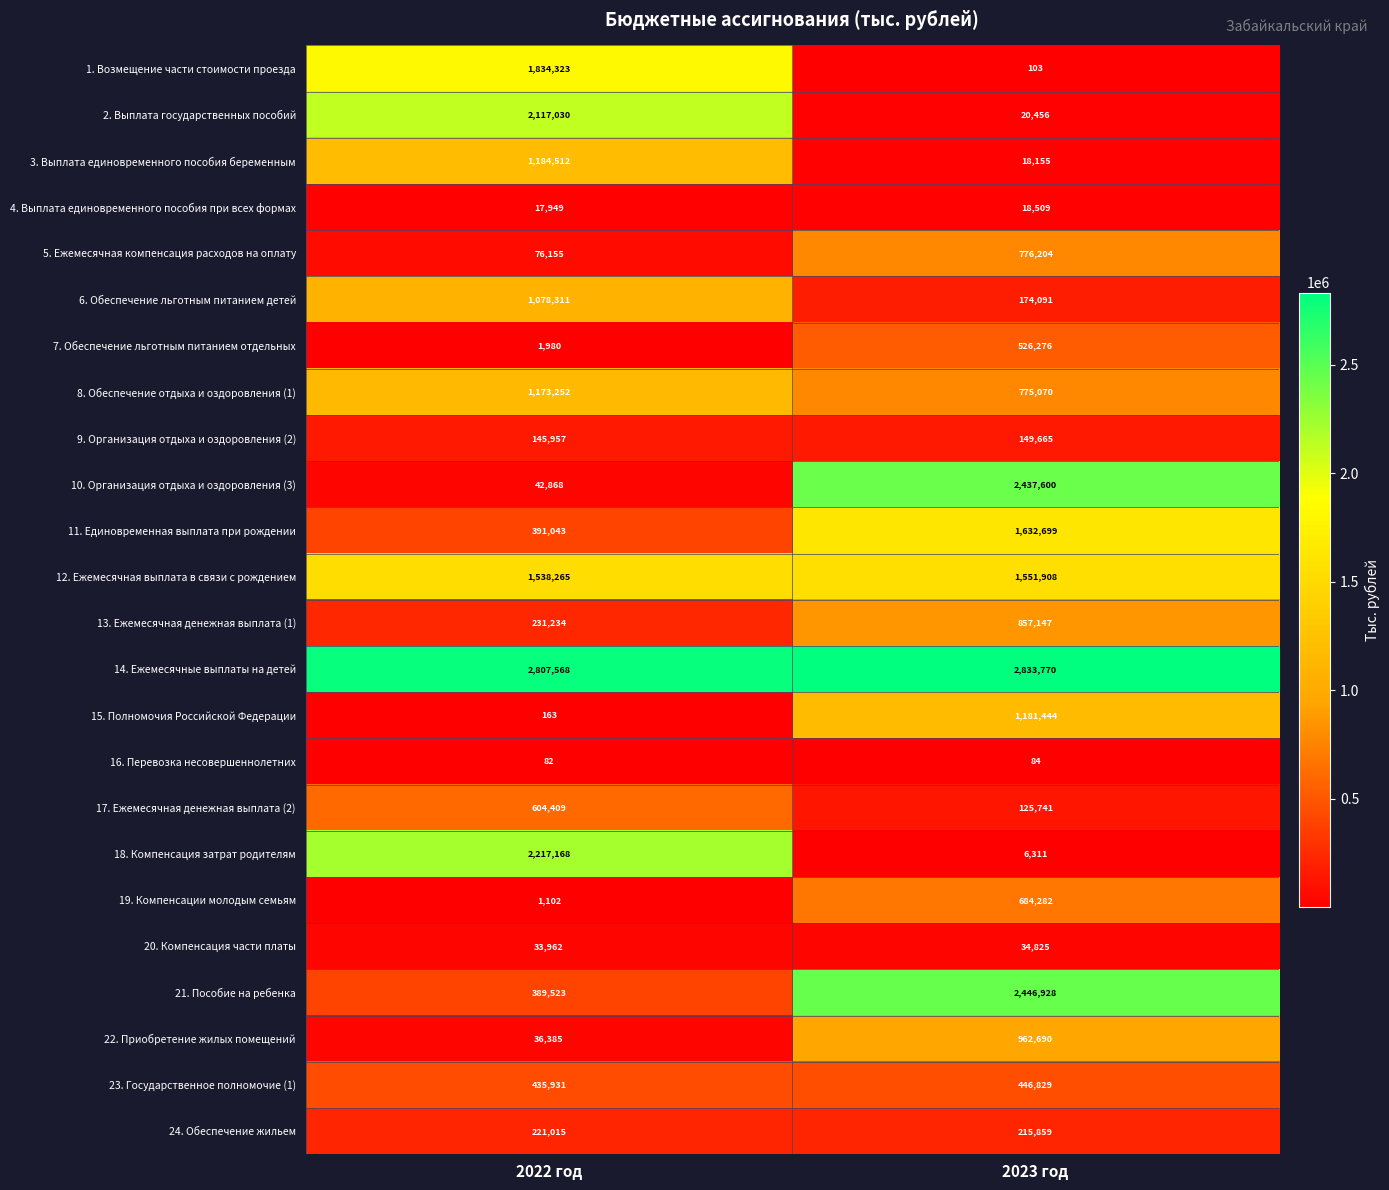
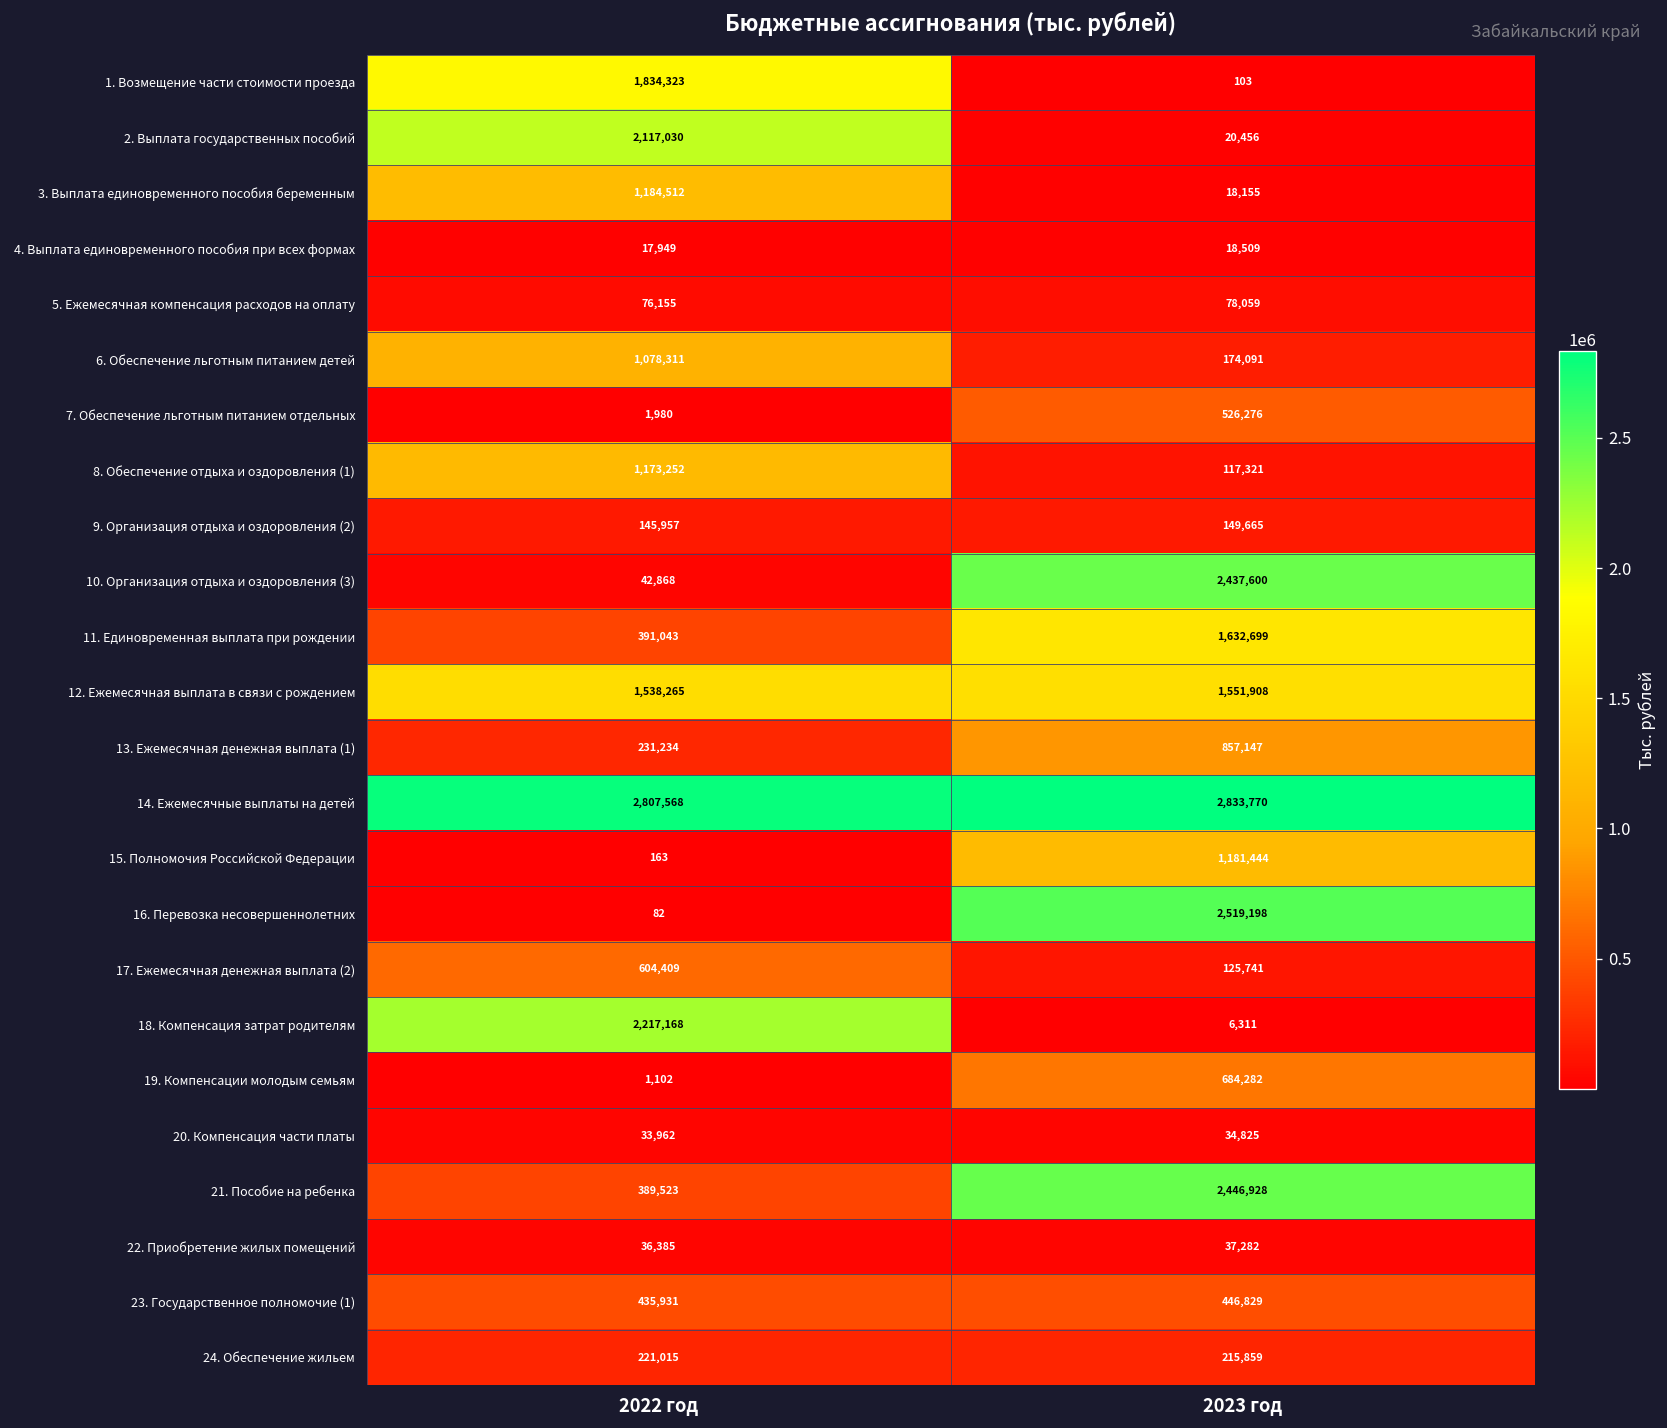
5. Ежемесячная компенсация расходов на оплату, 2023 год: 776,204 -> 78,059
8. Обеспечение отдыха и оздоровления (1), 2023 год: 775,070 -> 117,321
16. Перевозка несовершеннолетних, 2023 год: 84 -> 2,519,198
22. Приобретение жилых помещений, 2023 год: 962,690 -> 37,282
